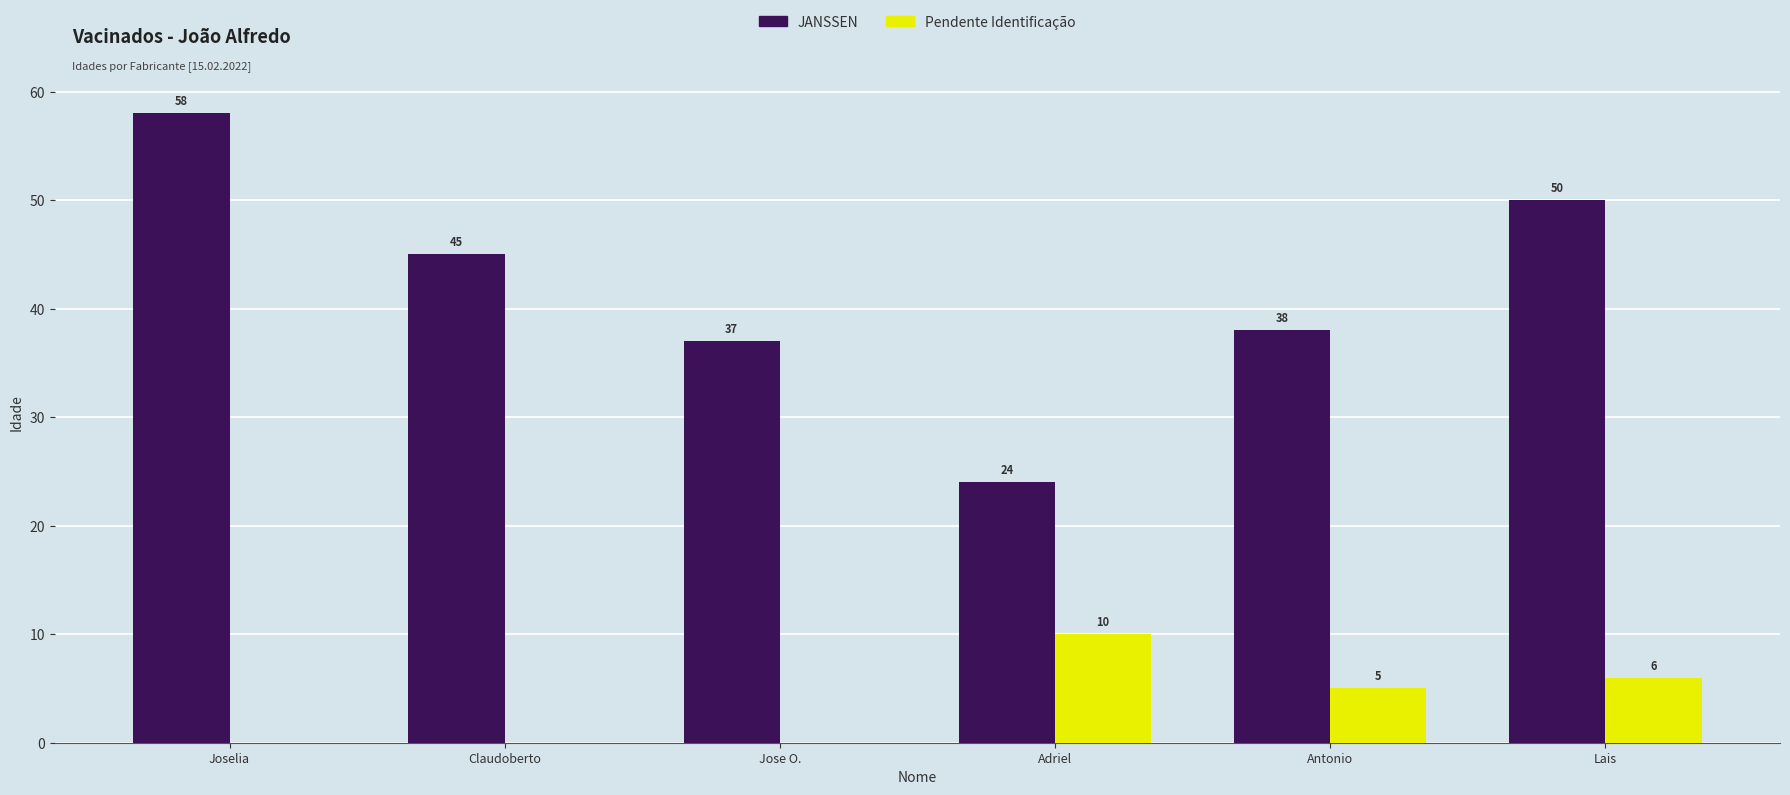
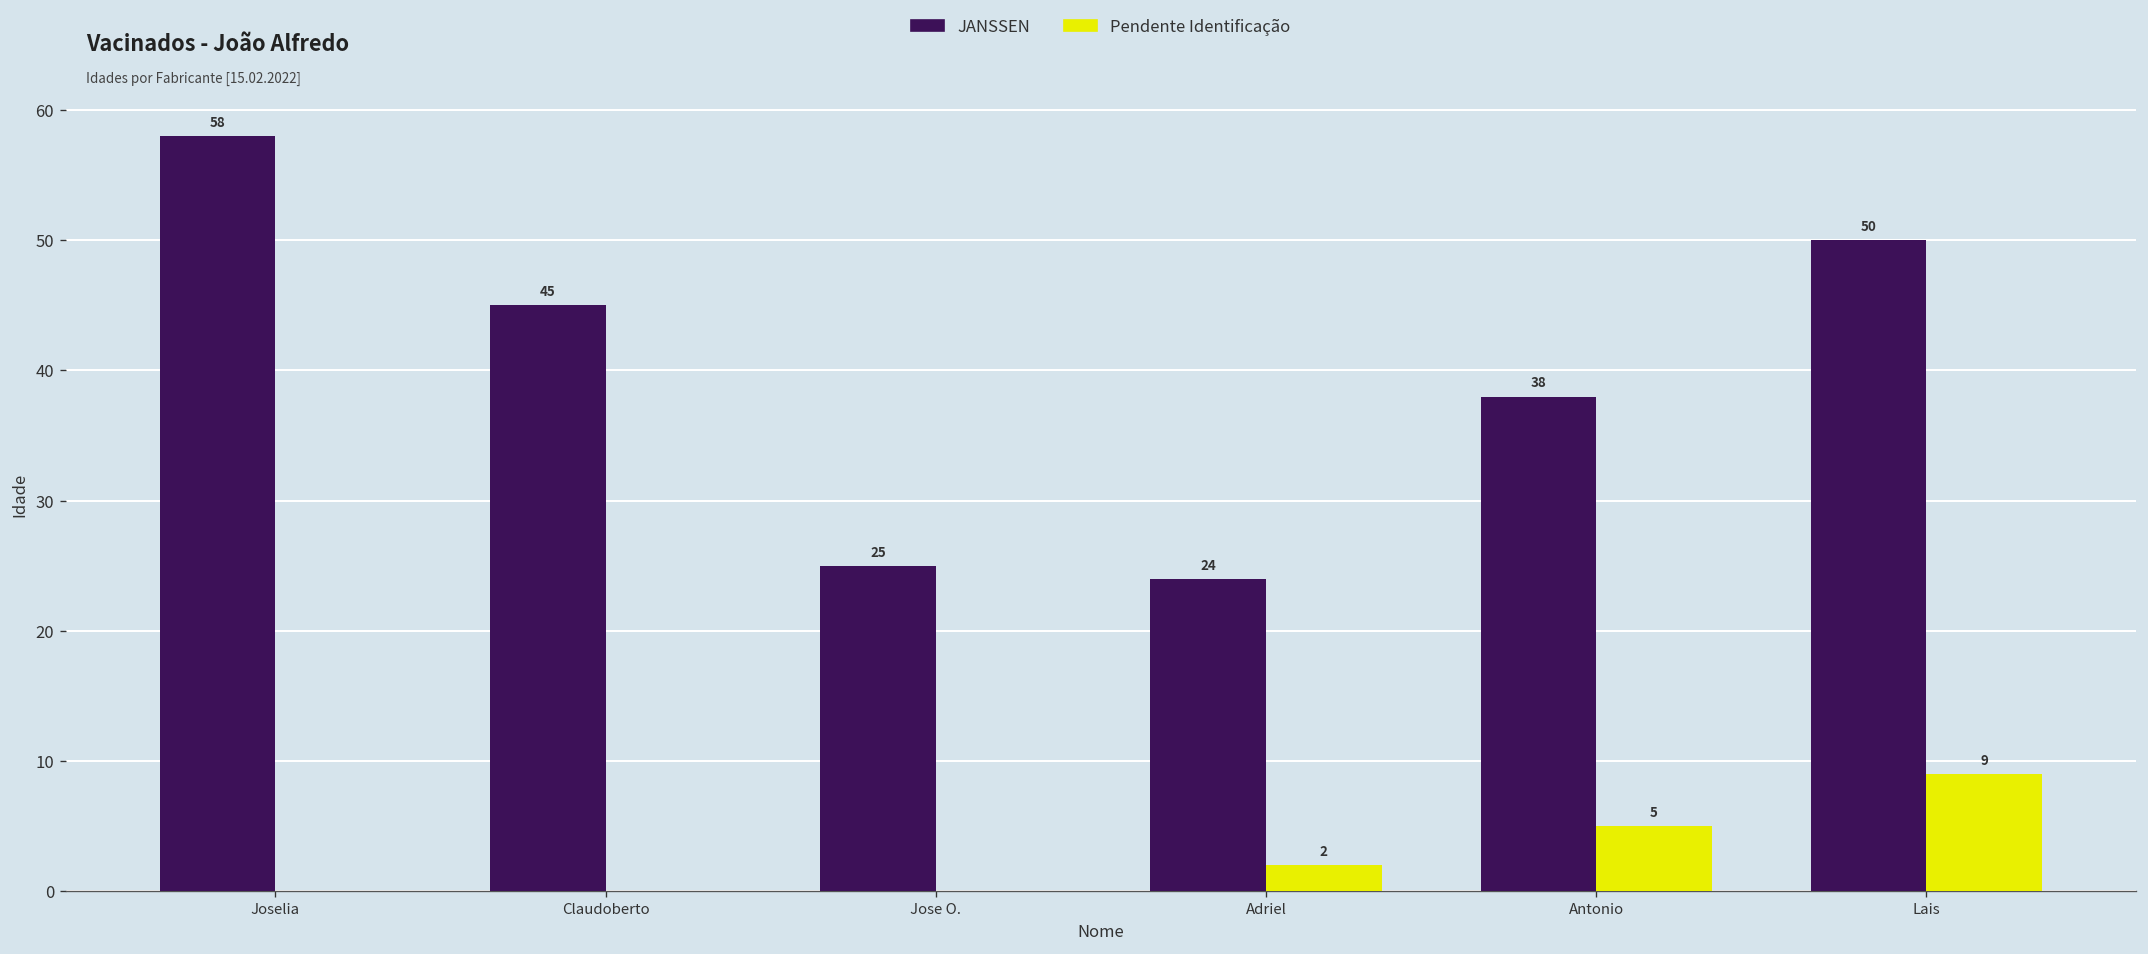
JANSSEN, Jose O.: 37 -> 25
Pendente Identificação, Adriel: 10 -> 2
Pendente Identificação, Lais: 6 -> 9
